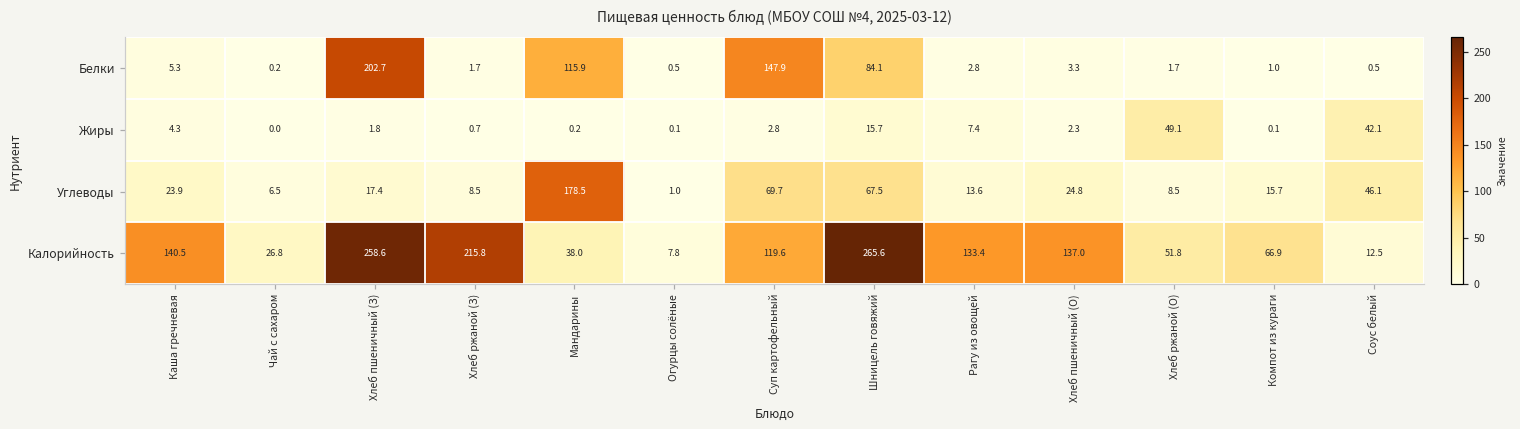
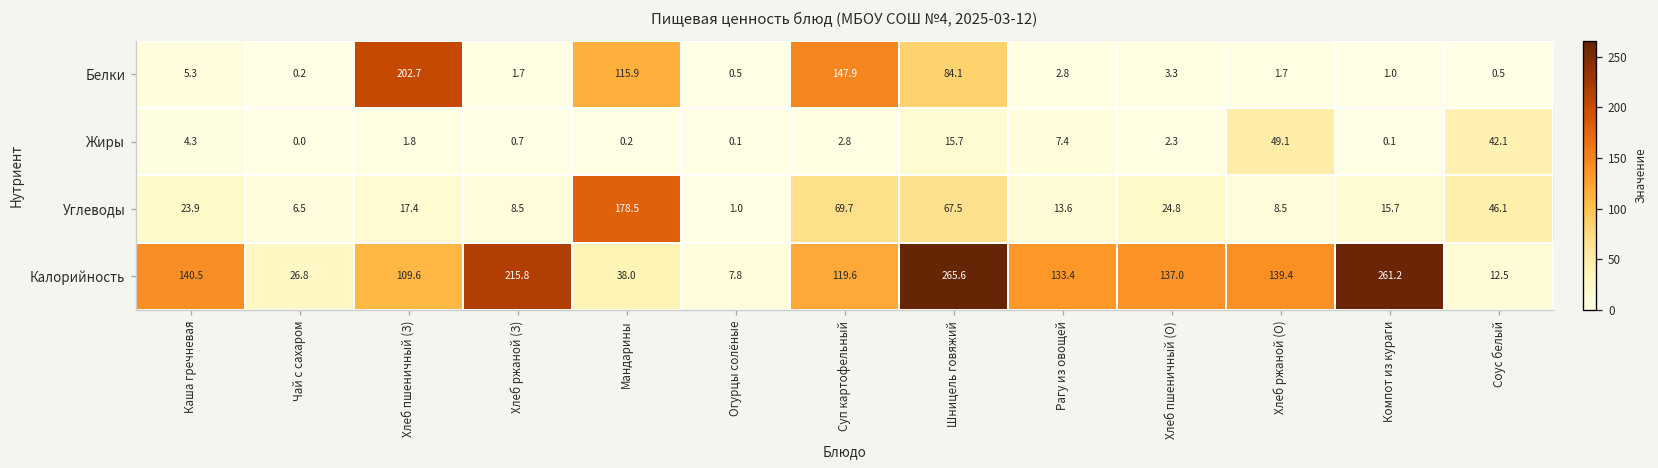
Калорийность, Хлеб пшеничный (З): 258.6 -> 109.6
Калорийность, Хлеб ржаной (О): 51.8 -> 139.4
Калорийность, Компот из кураги: 66.9 -> 261.2
